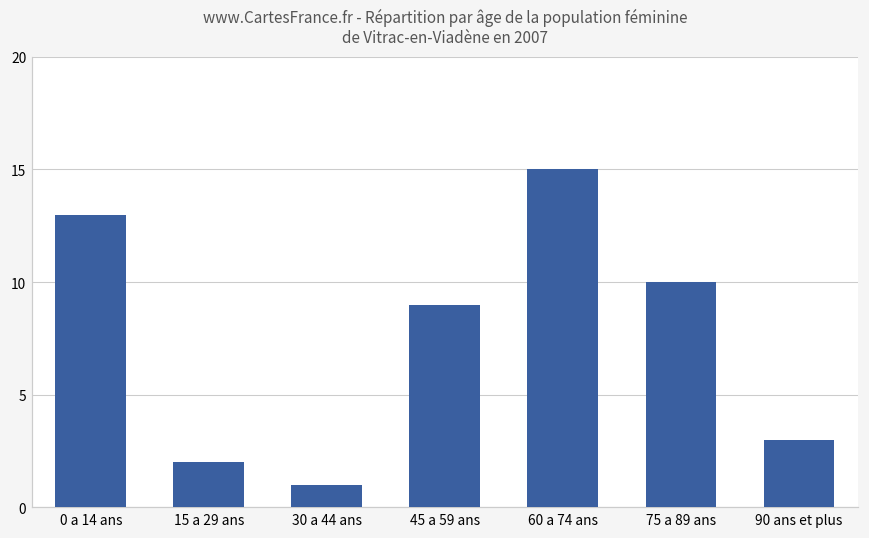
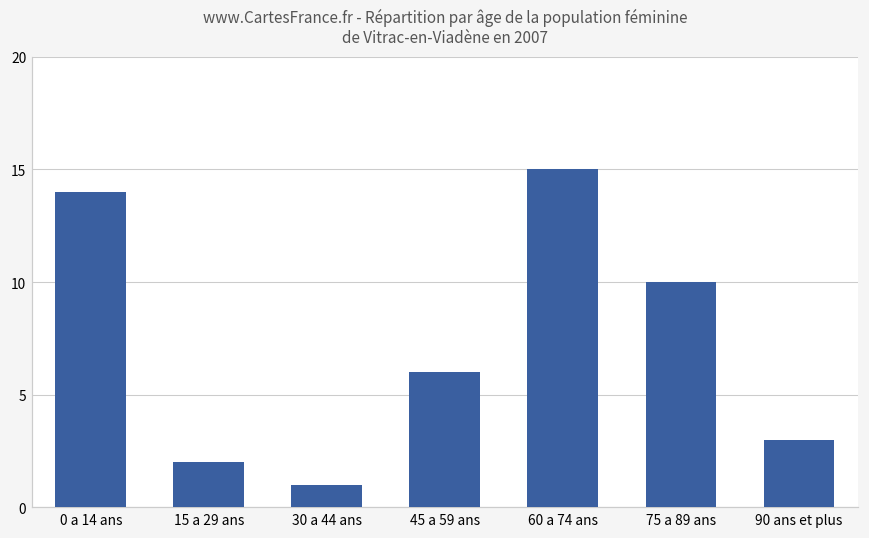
0 a 14 ans: 13 -> 14
45 a 59 ans: 9 -> 6
